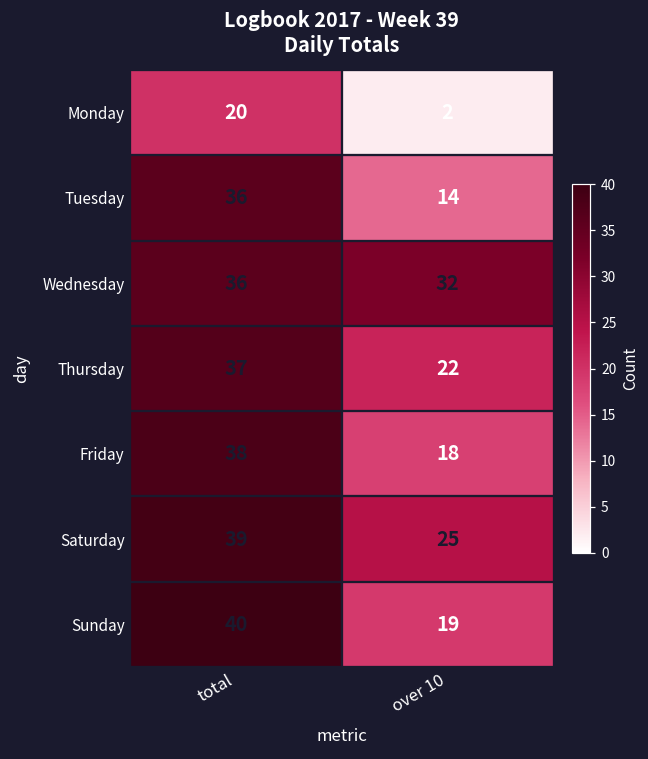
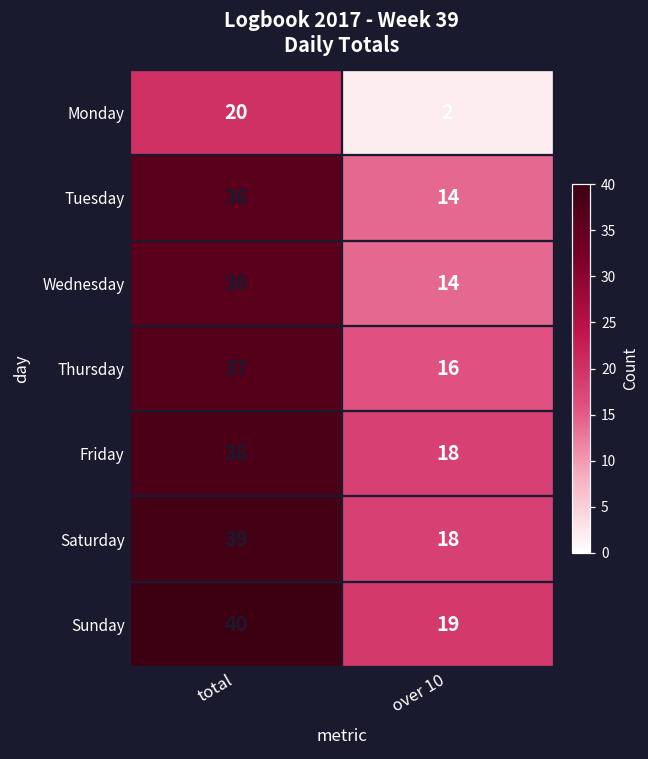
Wednesday, over 10: 32 -> 14
Thursday, over 10: 22 -> 16
Saturday, over 10: 25 -> 18
